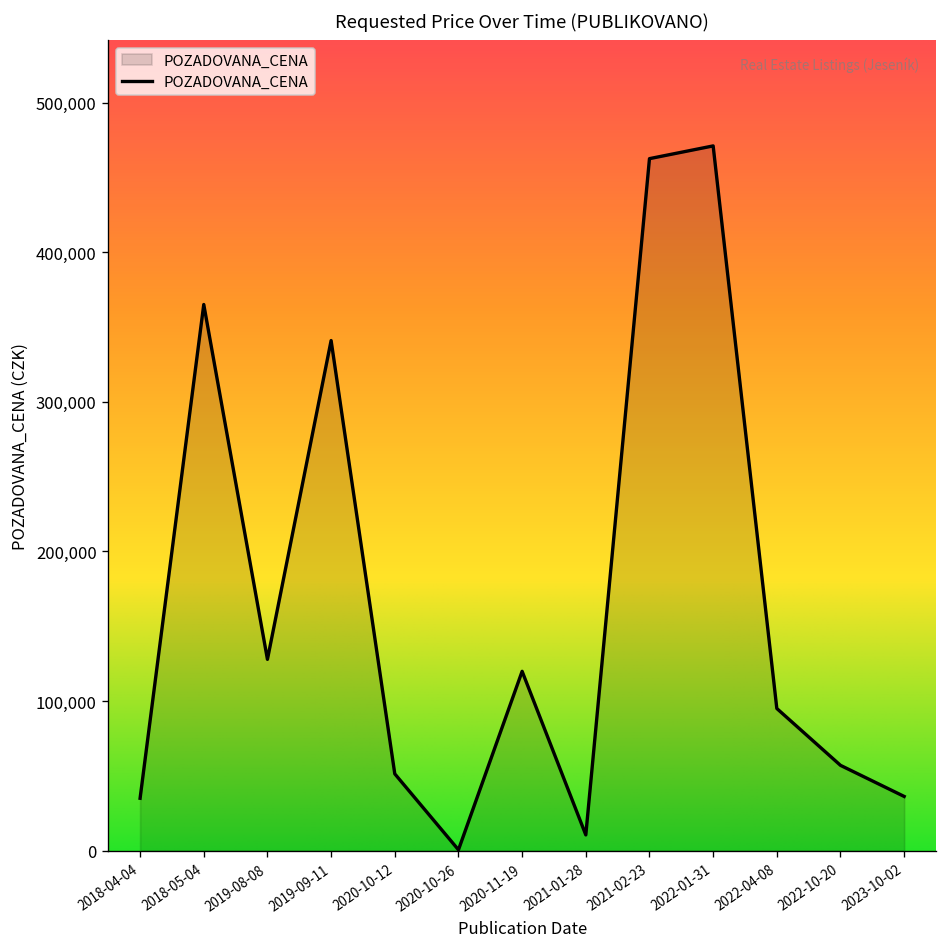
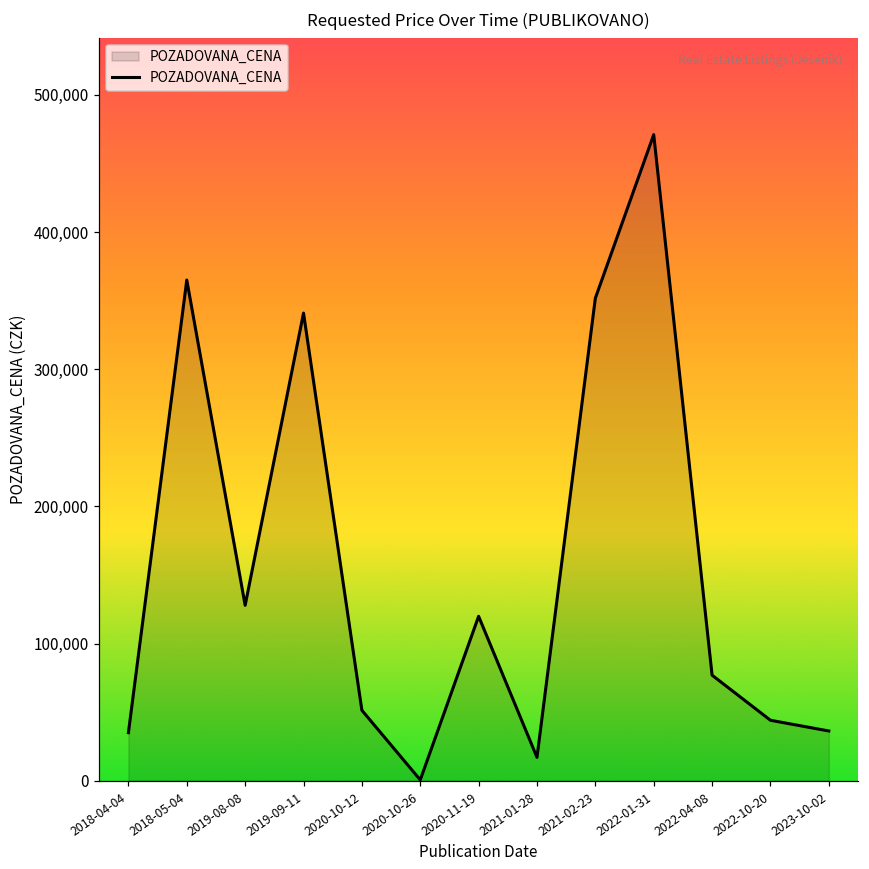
2021-01-28: 11,000 -> 17,000
2021-02-23: 462,000 -> 352,000
2022-04-08: 95,000 -> 77,000
2022-10-20: 57,000 -> 44,000
